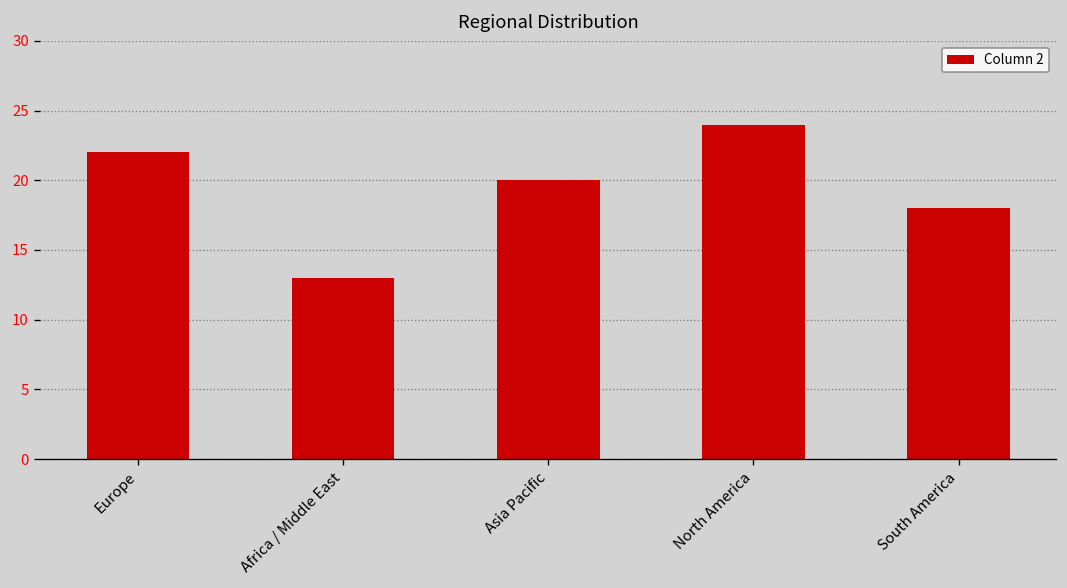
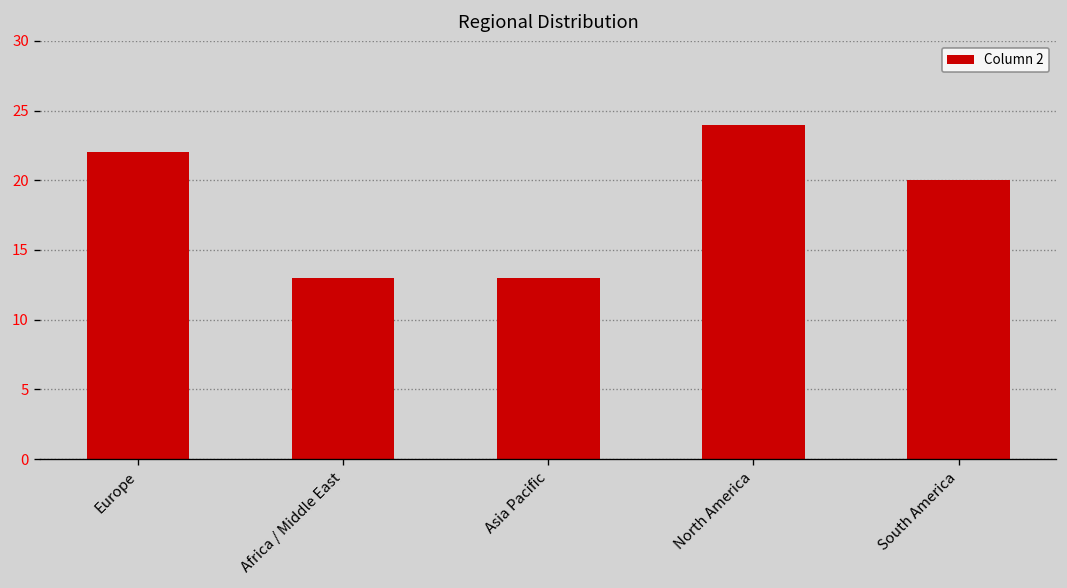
Asia Pacific: 20 -> 13
South America: 18 -> 20
